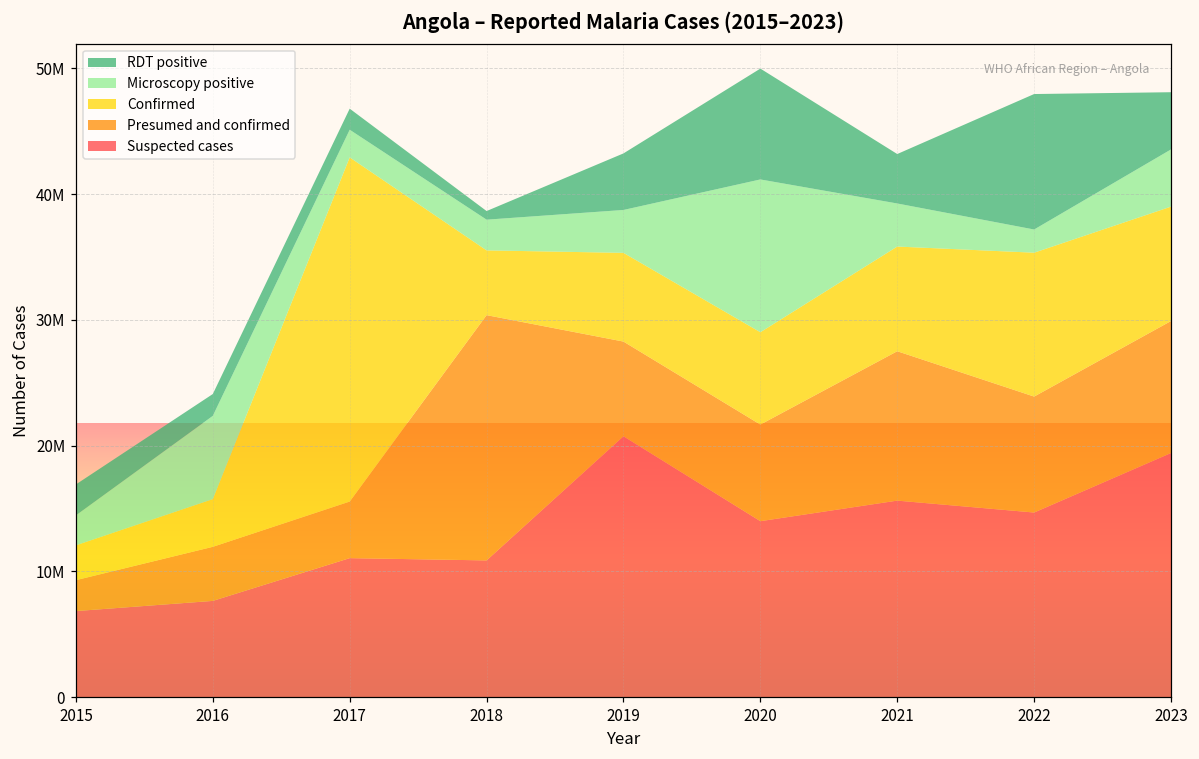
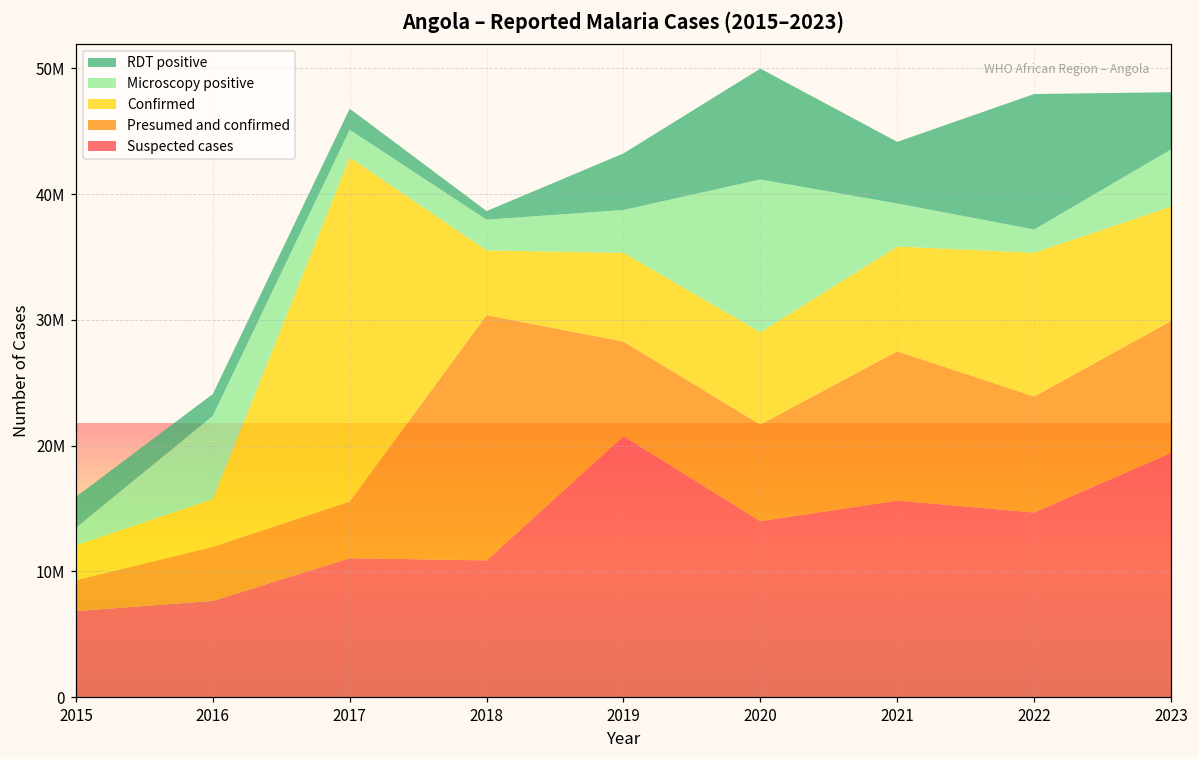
Microscopy positive, 2015: 2400000 -> 1400000
RDT positive, 2021: 3900000 -> 4900000
